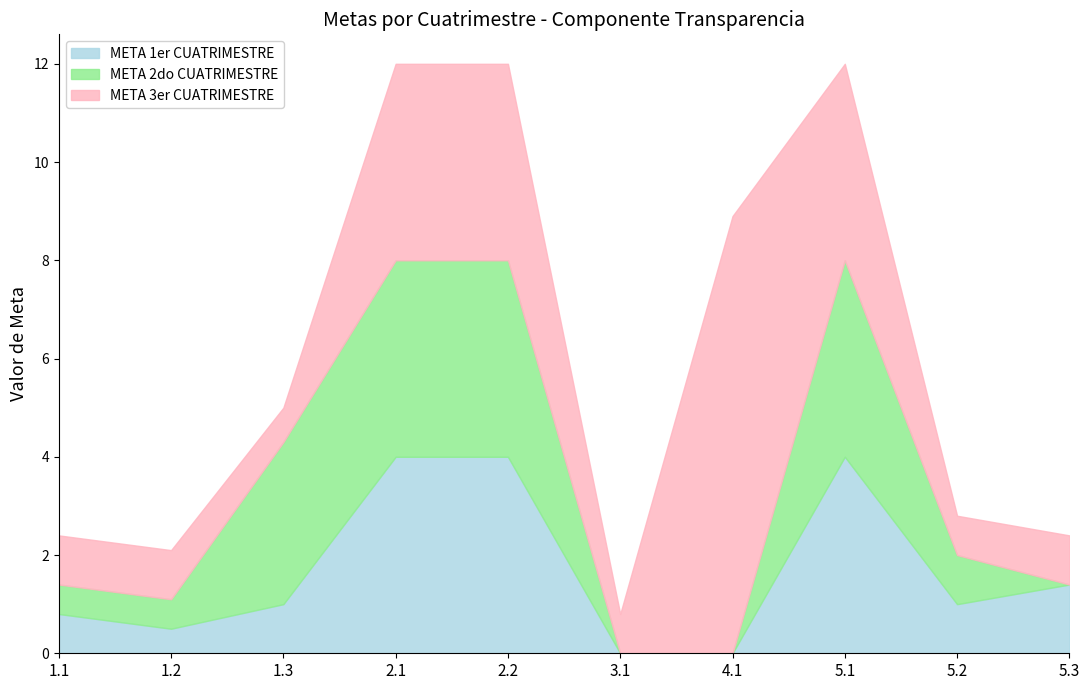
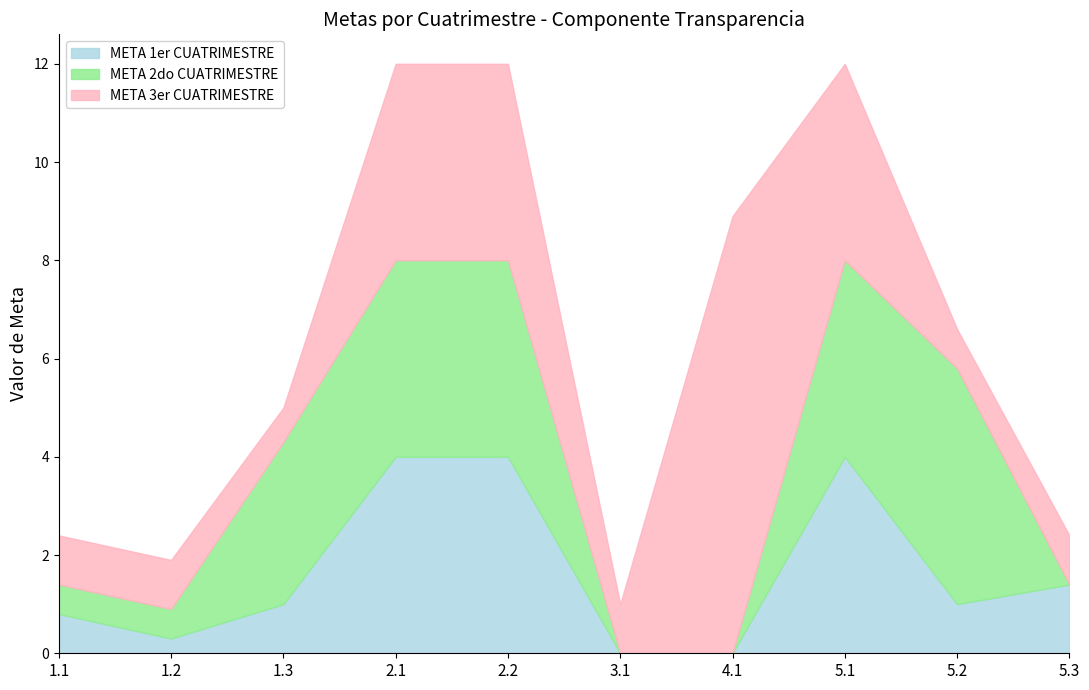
META 1er CUATRIMESTRE, 1.2: 0.5 -> 0.3
META 3er CUATRIMESTRE, 3.1: 0.8 -> 1.0
META 2do CUATRIMESTRE, 5.2: 1.0 -> 4.8
